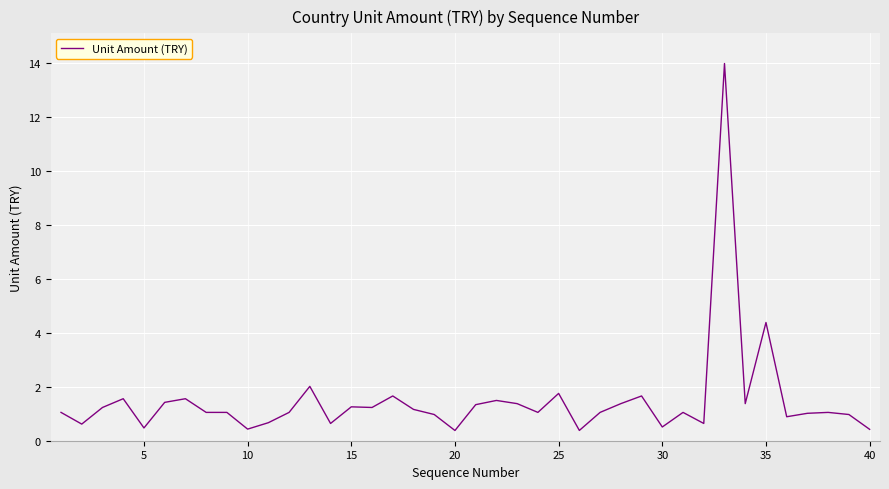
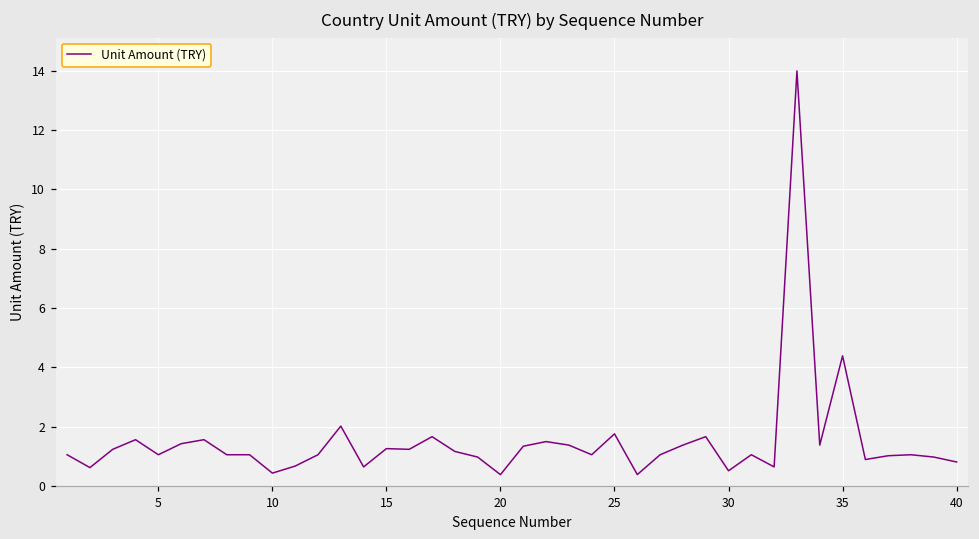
5: 0.5 -> 1.1
40: 0.4 -> 0.8
